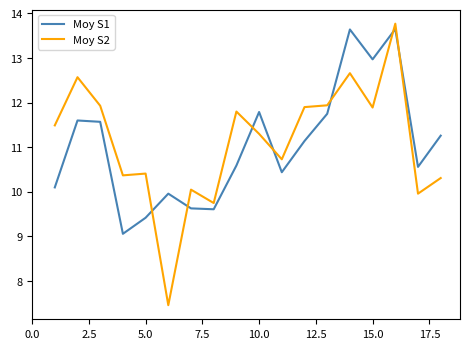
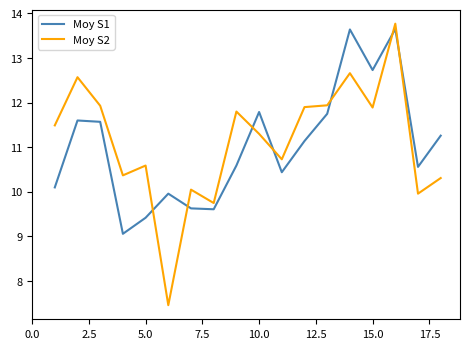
Moy S2, 5.0: 10.4 -> 10.6
Moy S1, 15.0: 13.0 -> 12.7
